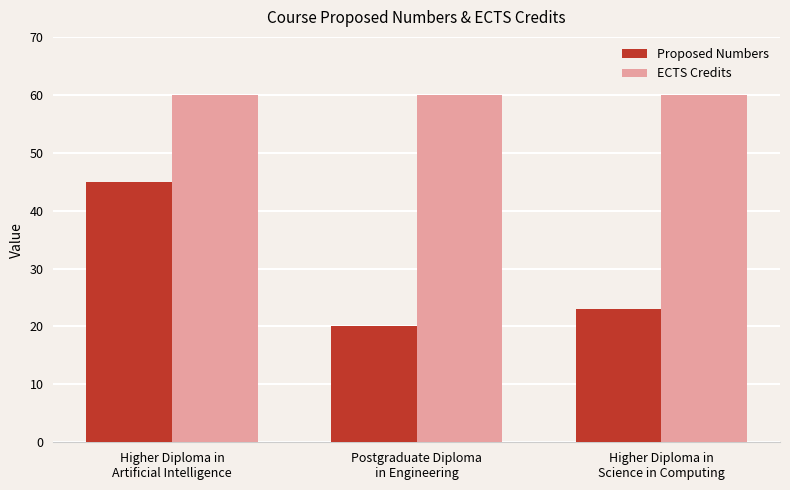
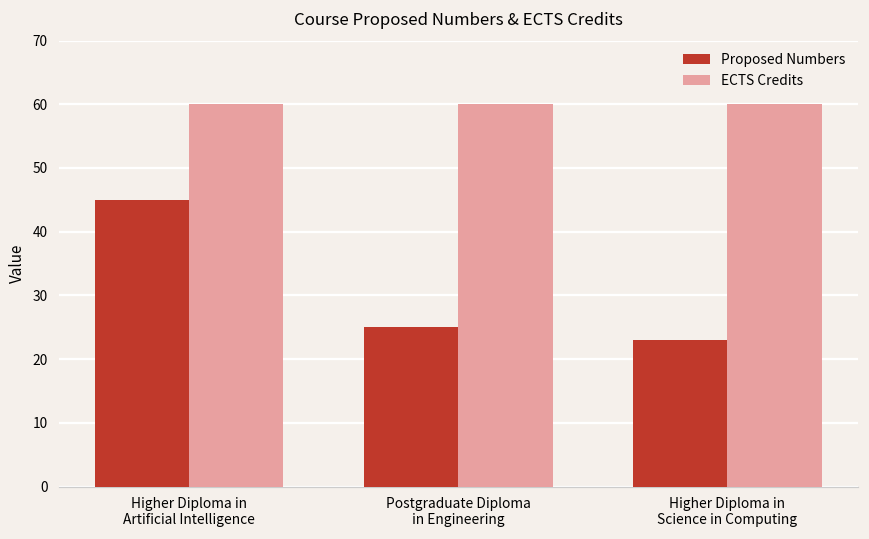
Proposed Numbers, Postgraduate Diploma in Engineering: 20 -> 25
